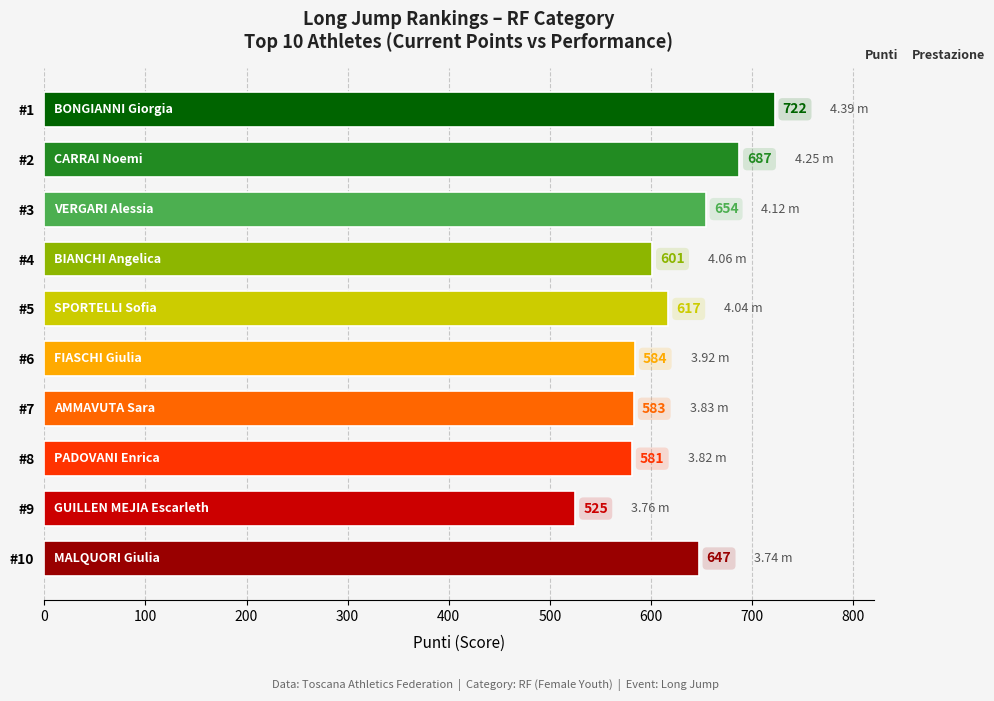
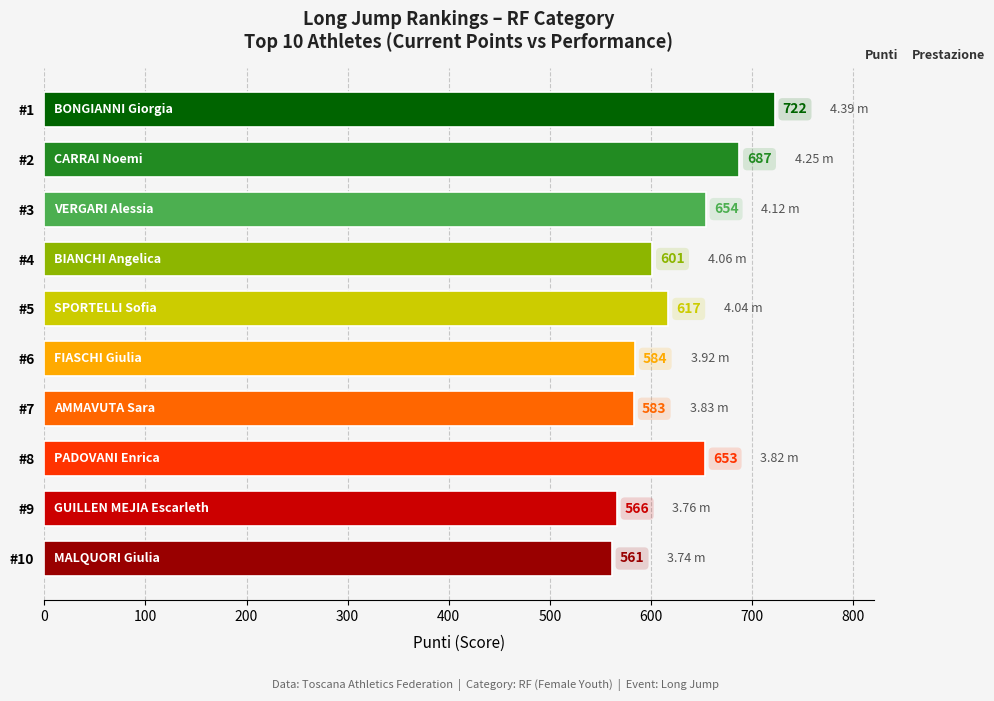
#8: 581 -> 653
#9: 525 -> 566
#10: 647 -> 561
